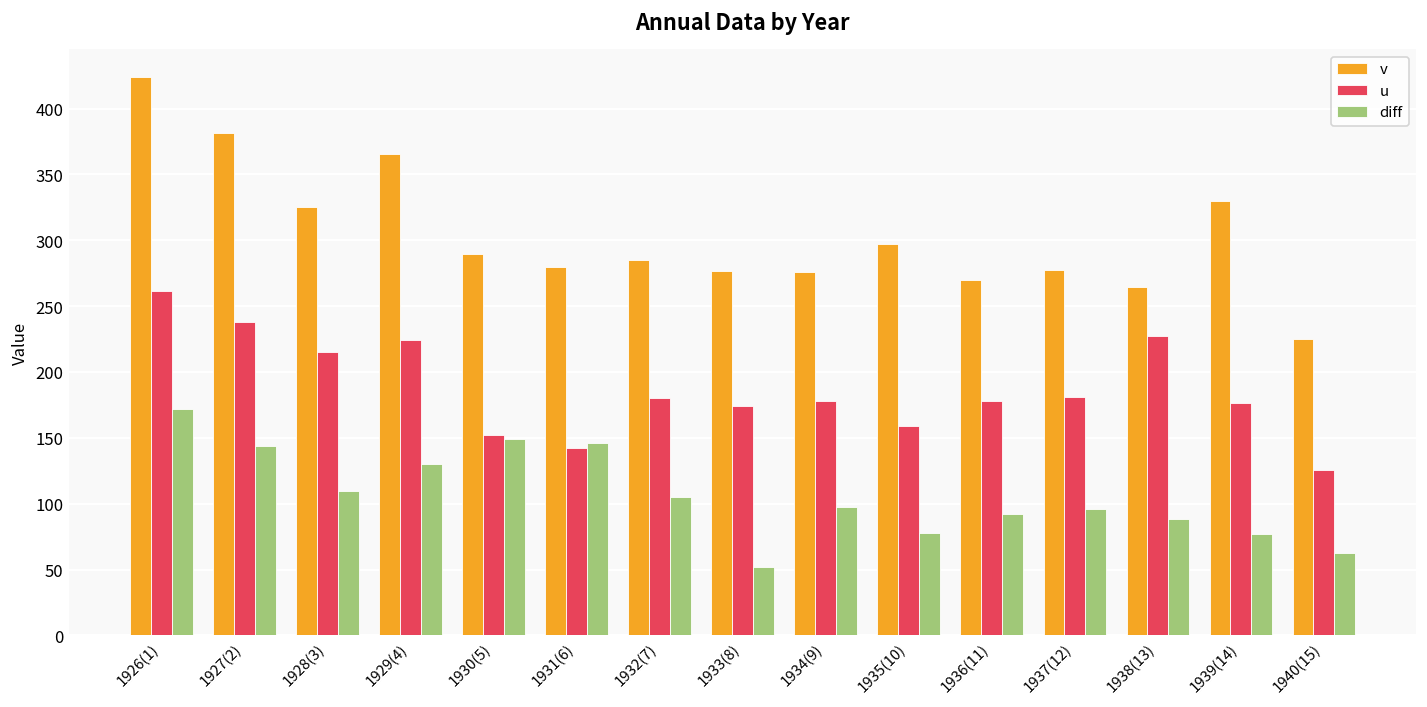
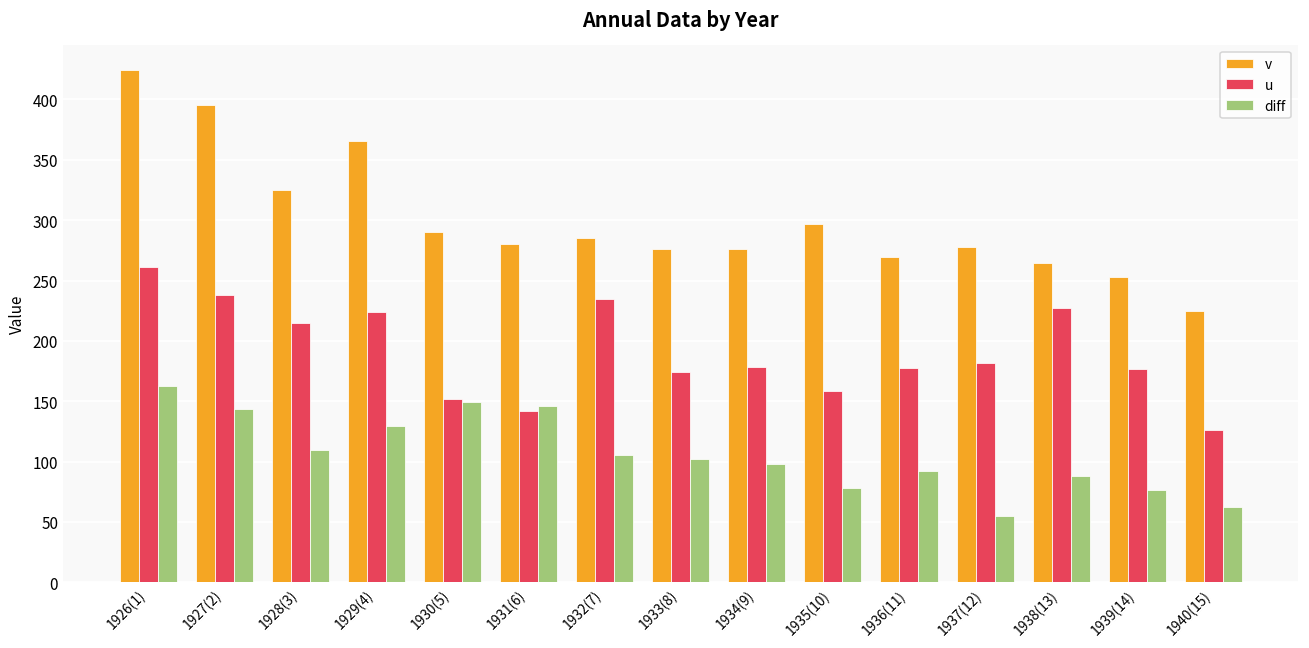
diff, 1926(1): 172 -> 163
v, 1927(2): 382 -> 396
u, 1932(7): 180 -> 235
diff, 1933(8): 52 -> 102
diff, 1937(12): 96 -> 55
v, 1939(14): 330 -> 253
